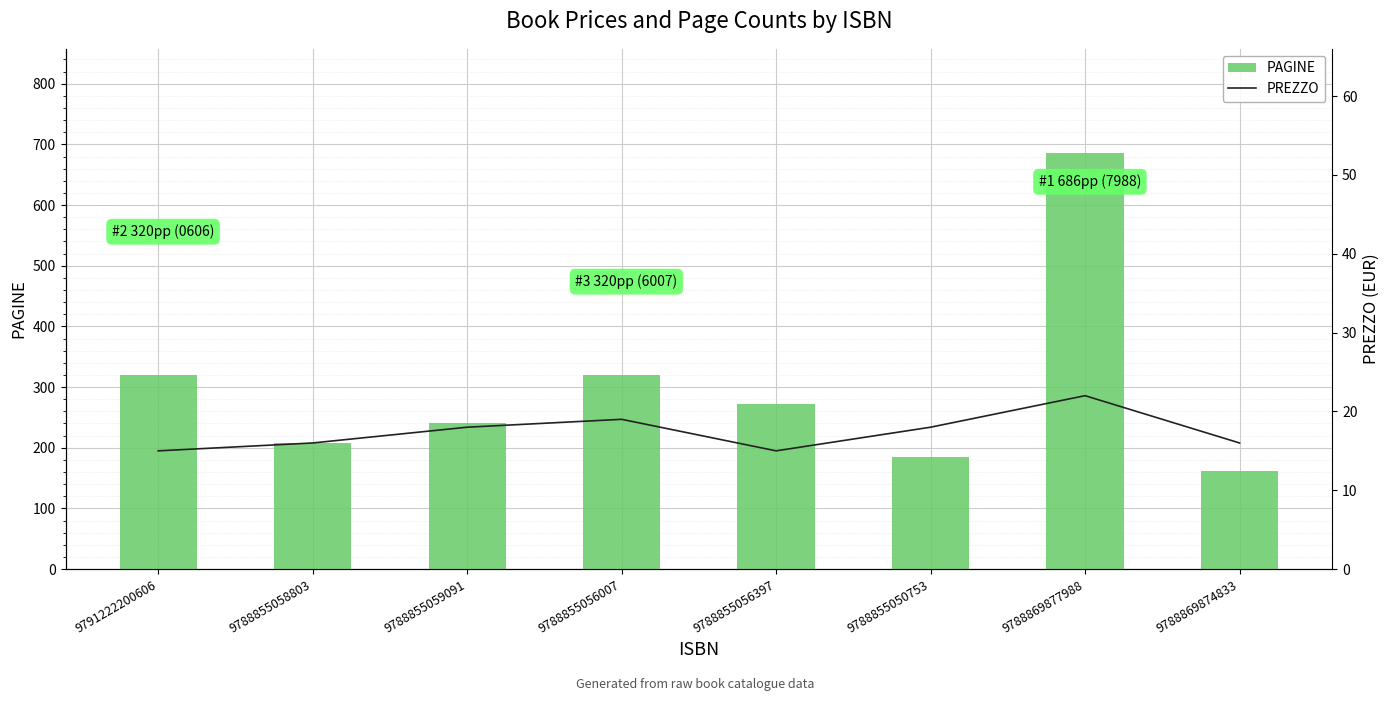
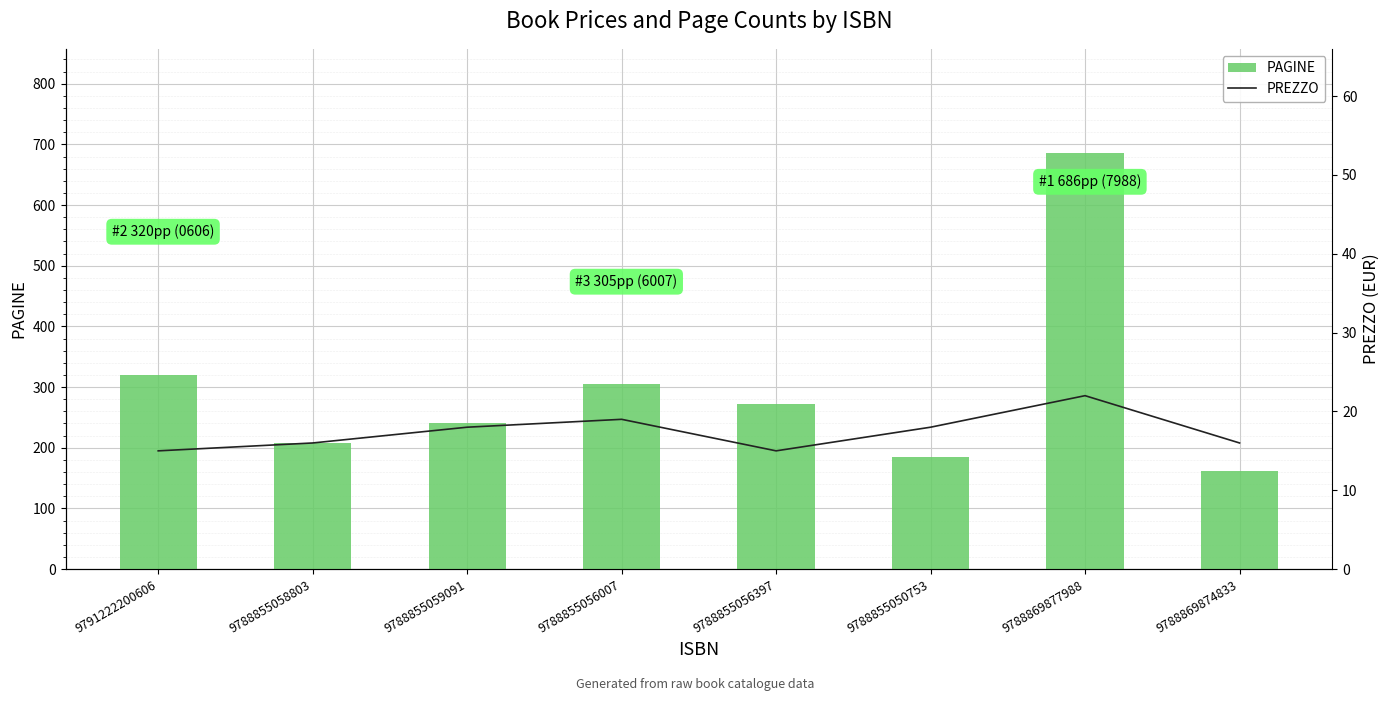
PAGINE, 9788855056007: 320 -> 305
